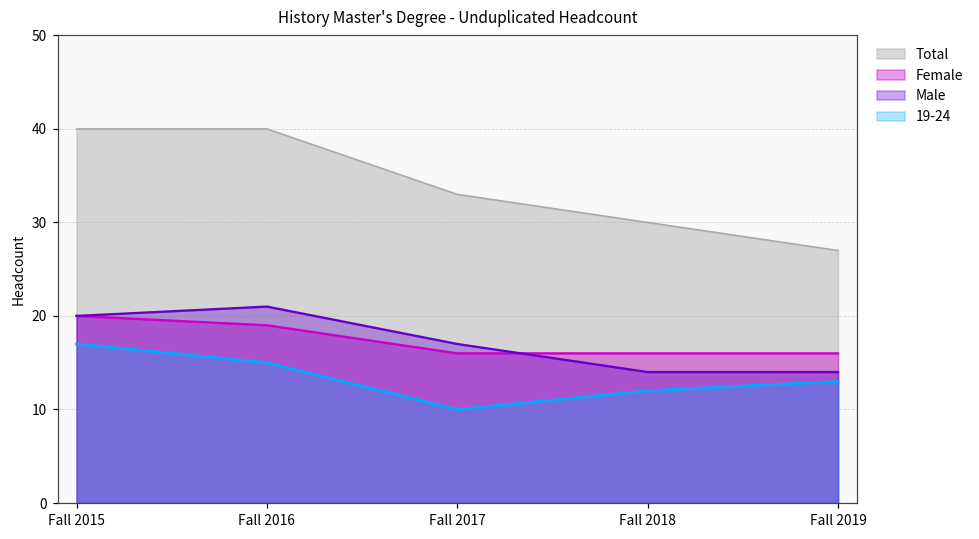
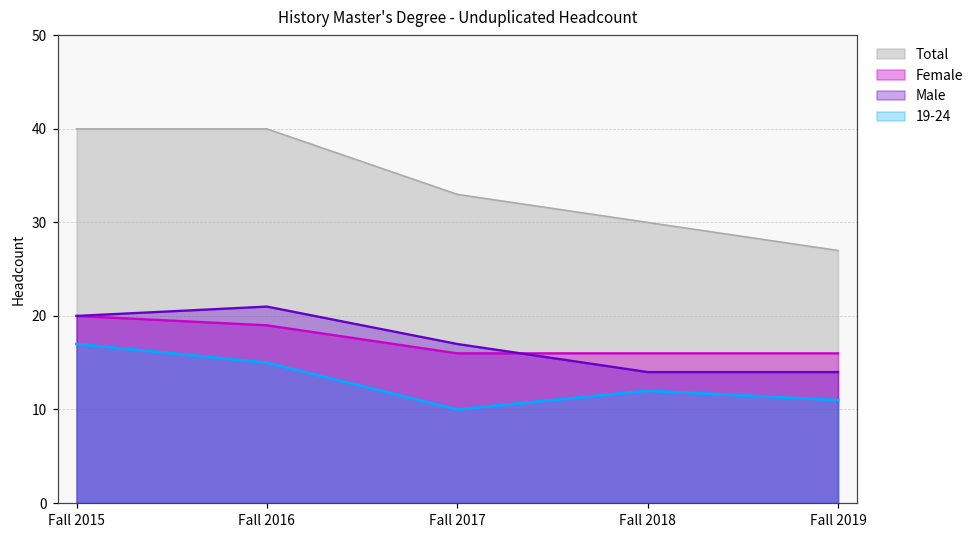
19-24, Fall 2019: 13 -> 11
